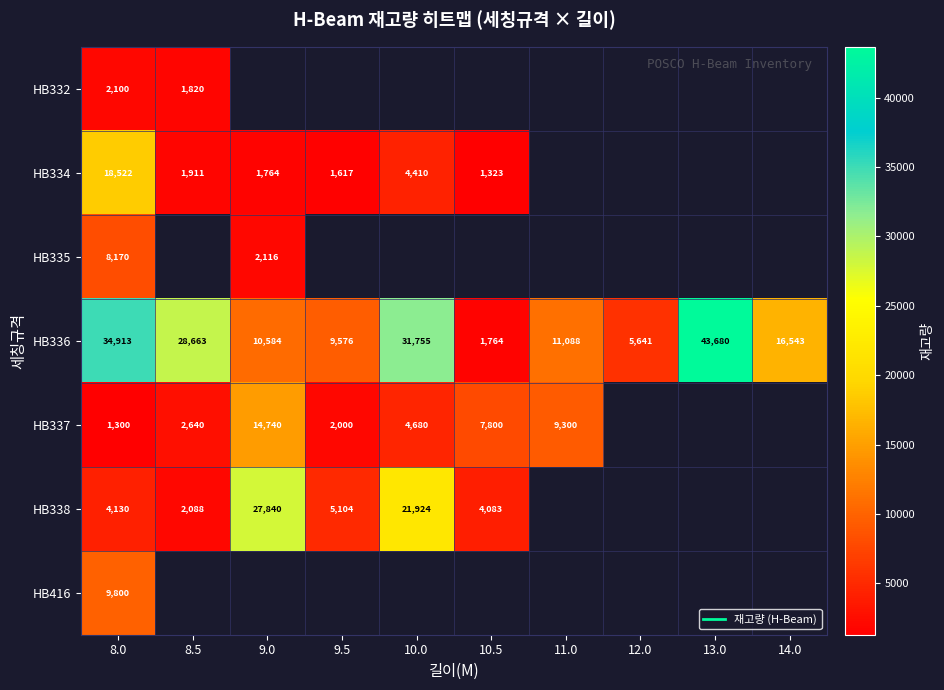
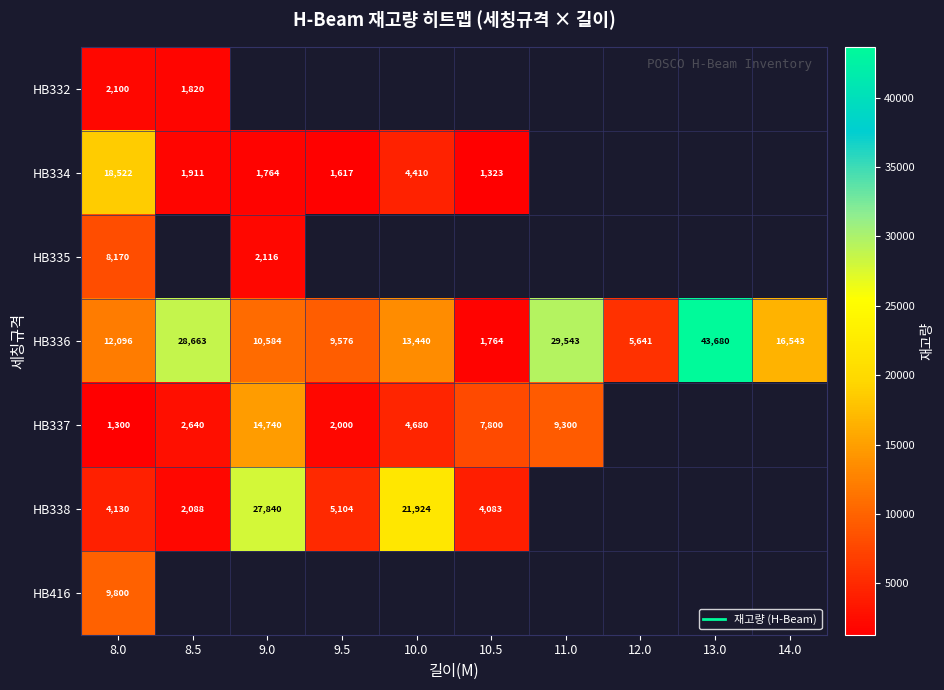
HB336, 8.0: 34,913 -> 12,096
HB336, 10.0: 31,755 -> 13,440
HB336, 11.0: 11,088 -> 29,543
